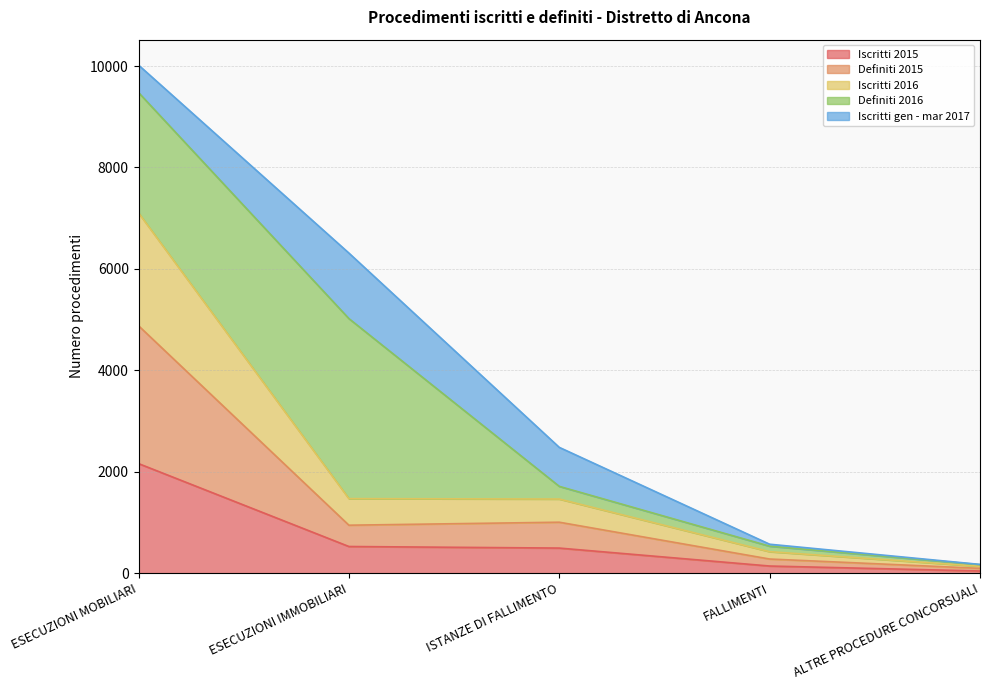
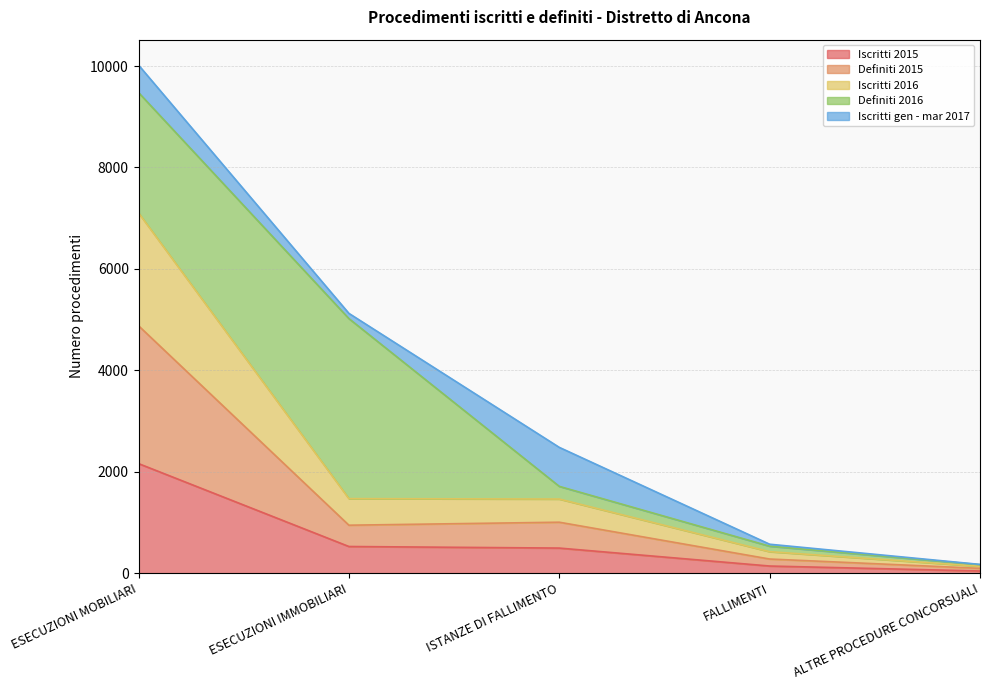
Iscritti gen - mar 2017, ESECUZIONI IMMOBILIARI: 1300 -> 100
